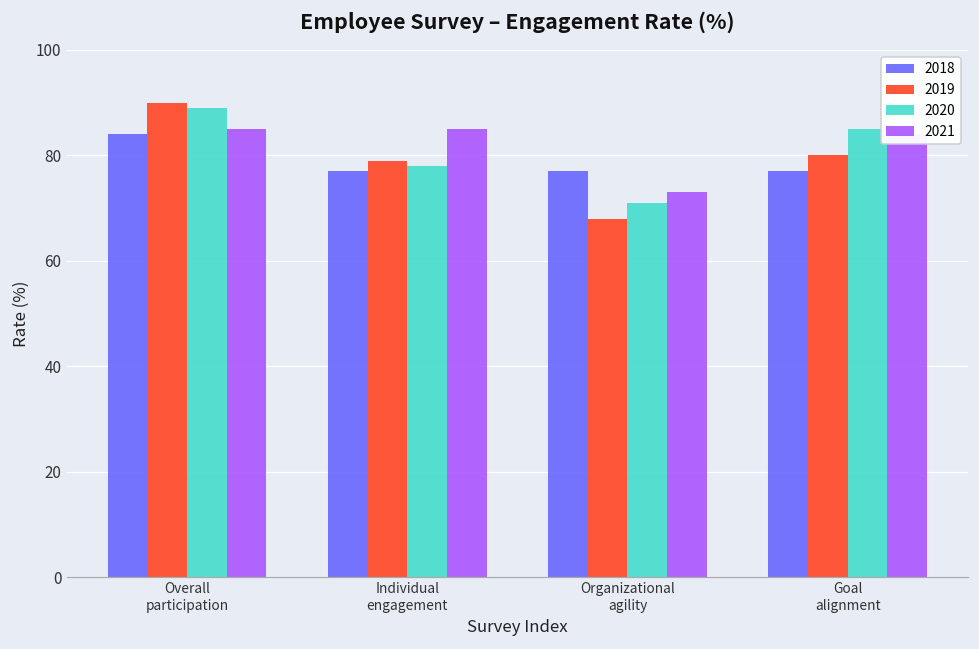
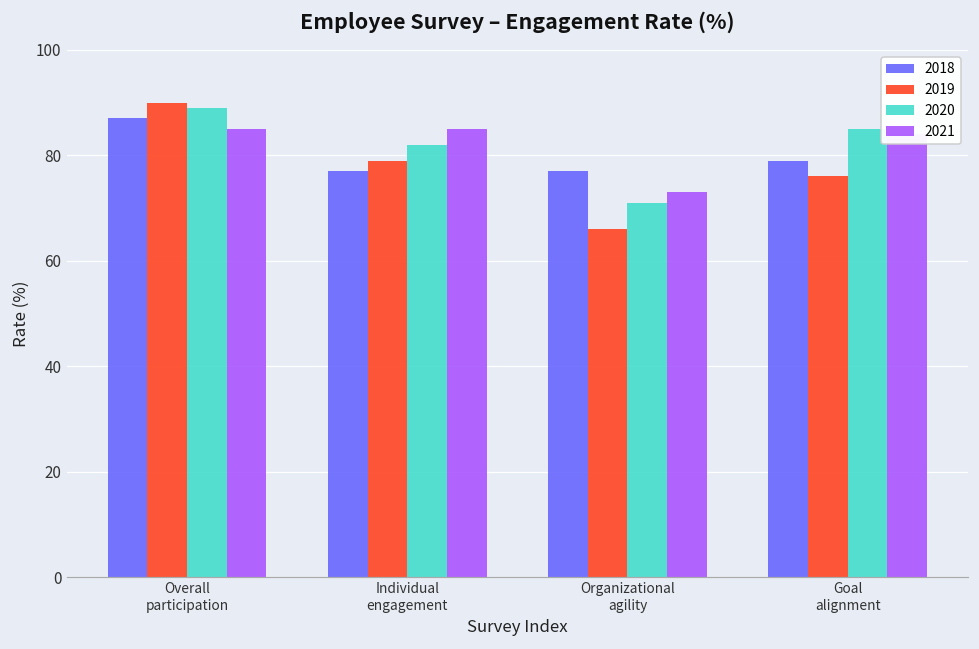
2018, Overall participation: 84 -> 87
2020, Individual engagement: 78 -> 82
2019, Organizational agility: 68 -> 66
2018, Goal alignment: 77 -> 79
2019, Goal alignment: 80 -> 76
